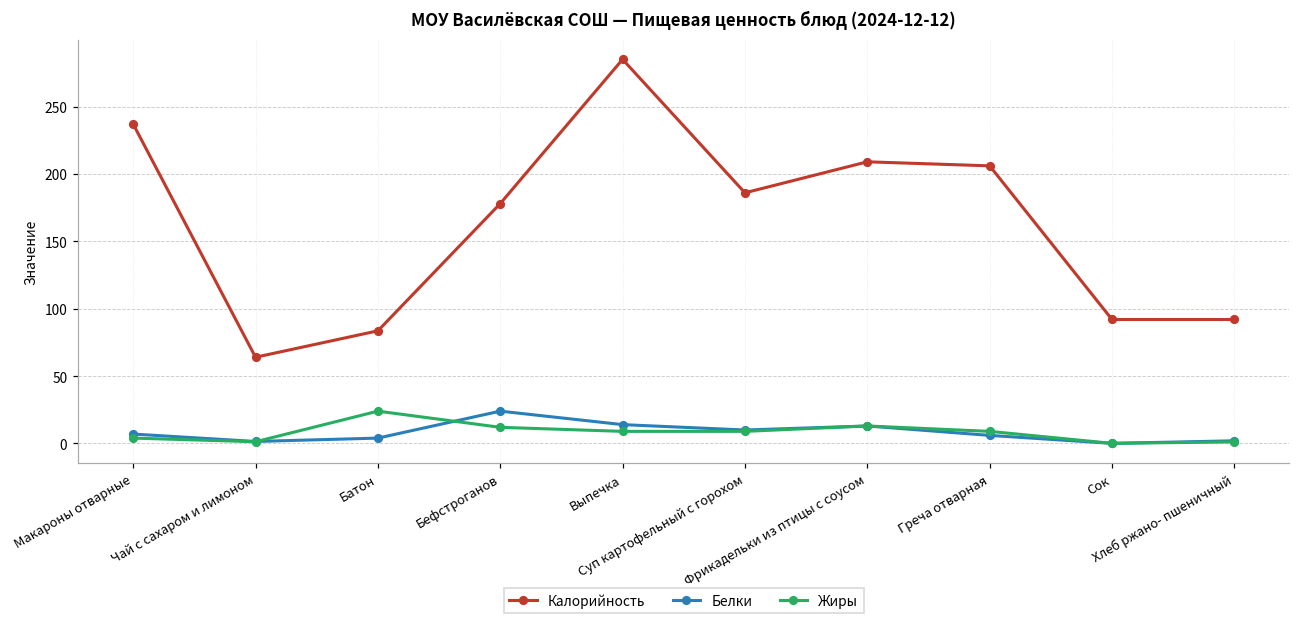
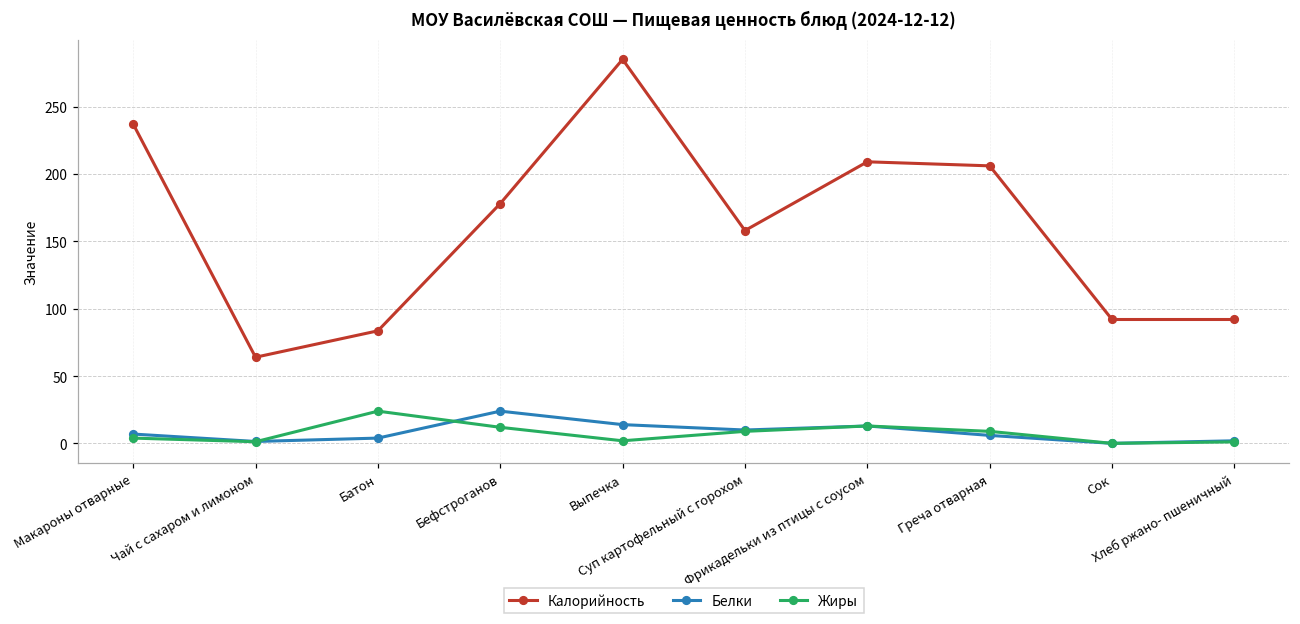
Жиры, Выпечка: 9 -> 2
Калорийность, Суп картофельный с горохом: 186 -> 158
